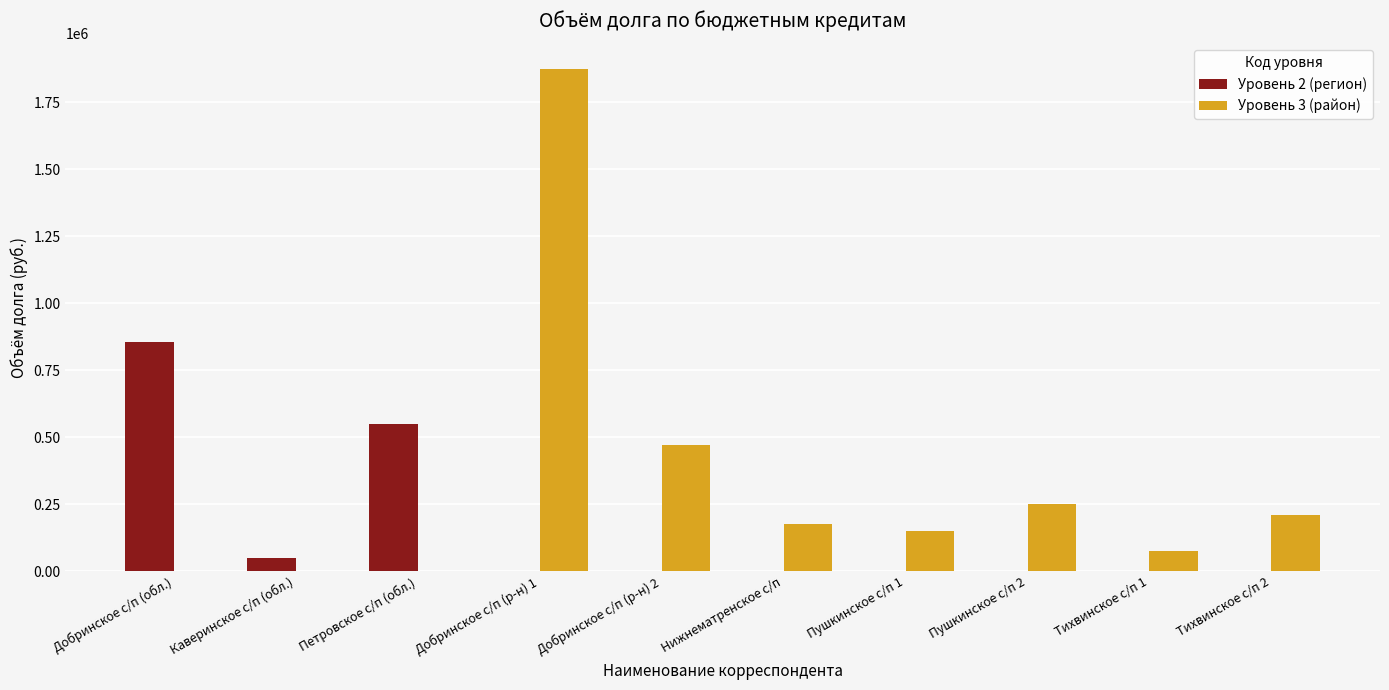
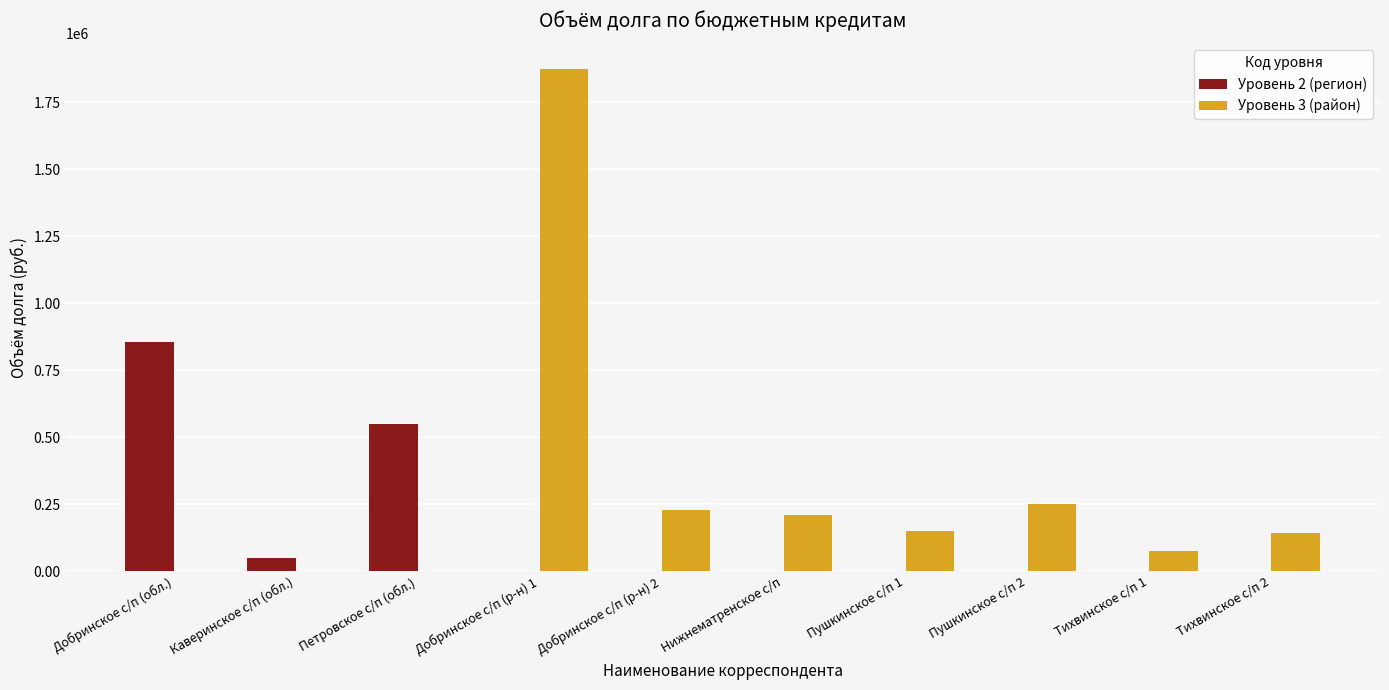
Уровень 3 (район), Добринское с/п (р-н) 2: 470000 -> 230000
Уровень 3 (район), Нижнематренское с/п: 180000 -> 210000
Уровень 3 (район), Тихвинское с/п 2: 210000 -> 140000
